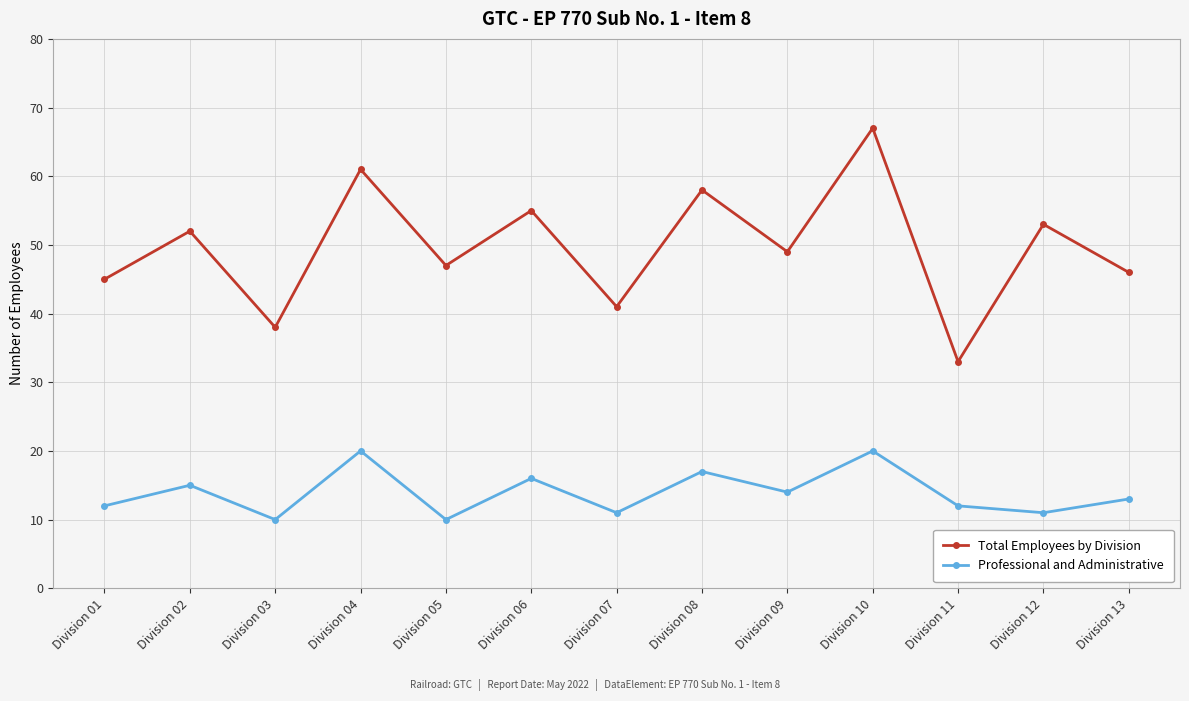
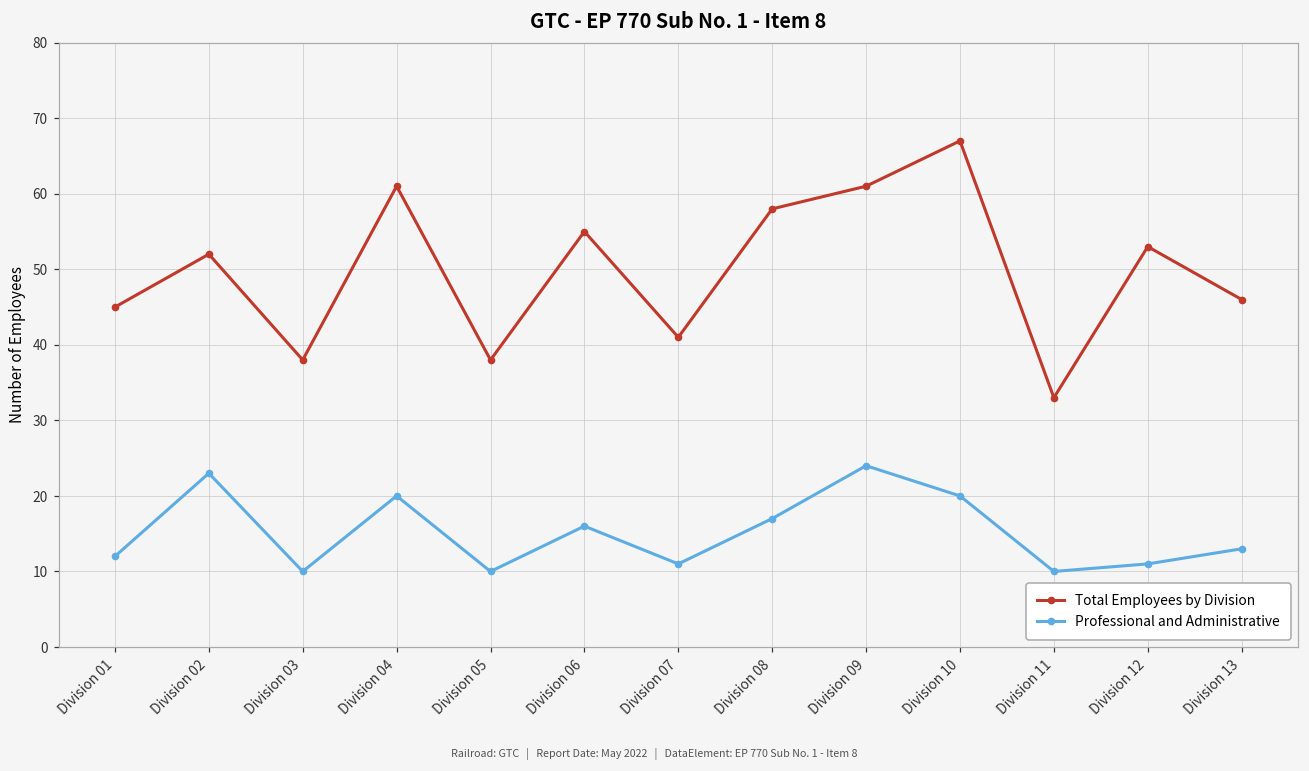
Professional and Administrative, Division 02: 15 -> 23
Total Employees by Division, Division 05: 47 -> 38
Total Employees by Division, Division 09: 49 -> 61
Professional and Administrative, Division 09: 14 -> 24
Professional and Administrative, Division 11: 12 -> 10
